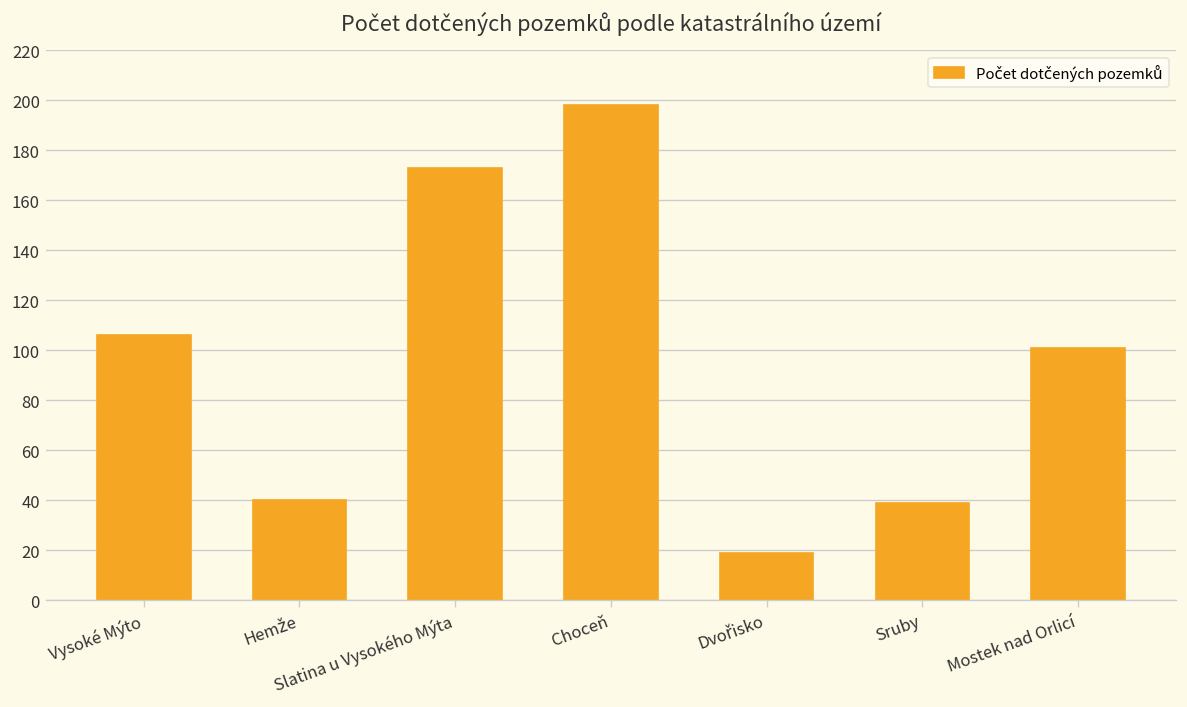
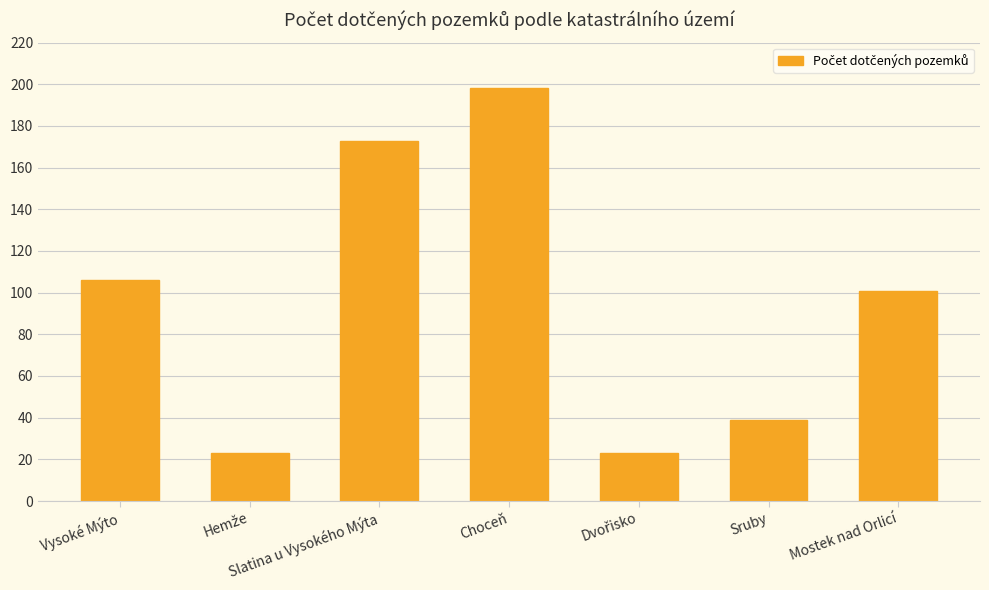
Hemže: 40 -> 23
Dvořisko: 19 -> 23
